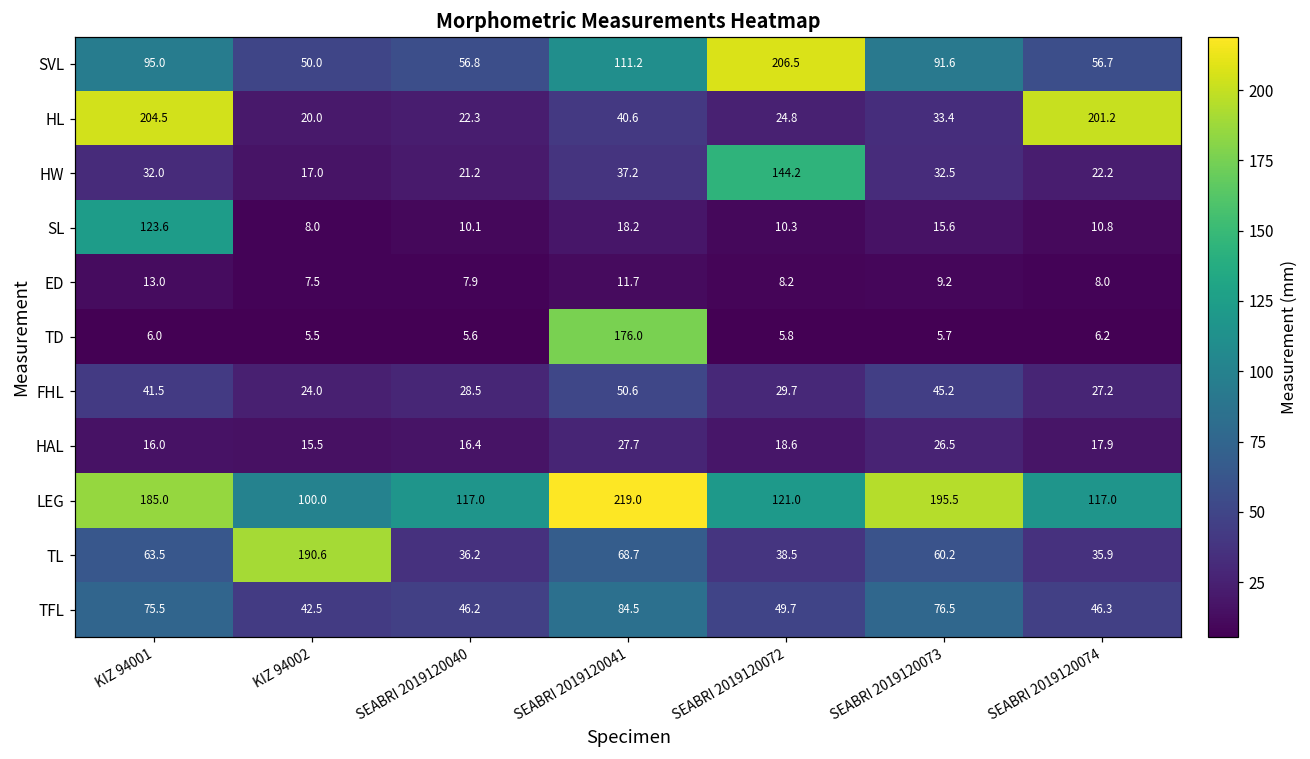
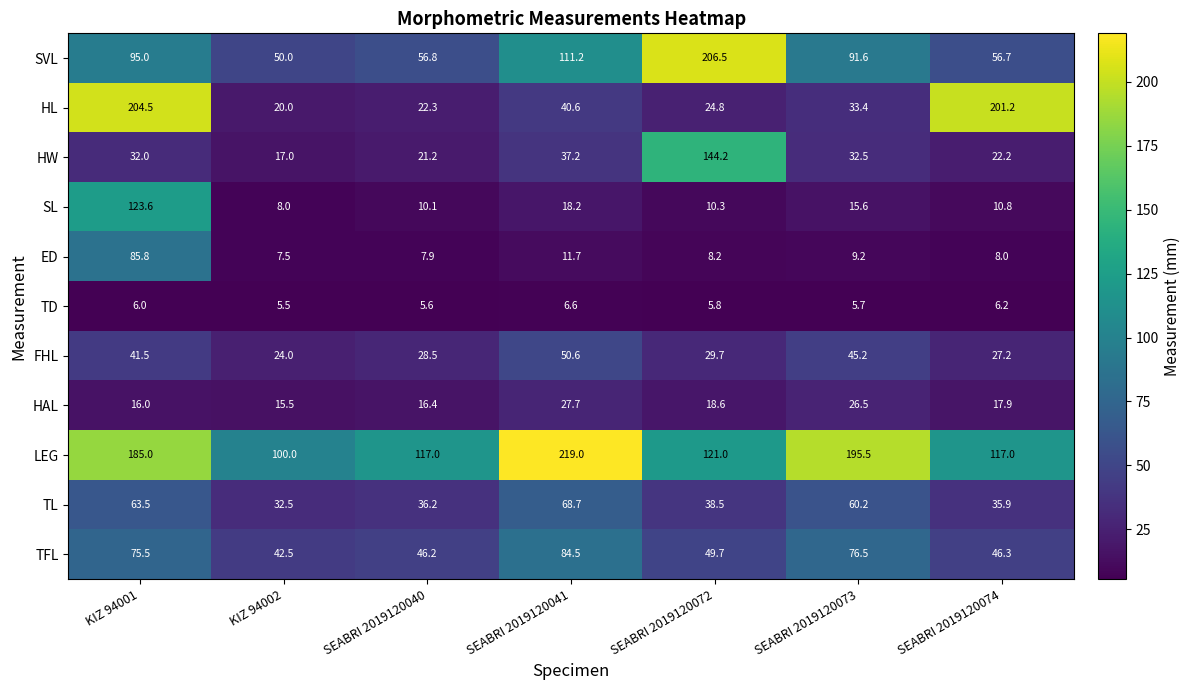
ED, KIZ 94001: 13.0 -> 85.8
TD, SEABRI 2019120041: 176.0 -> 6.6
TL, KIZ 94002: 190.6 -> 32.5
